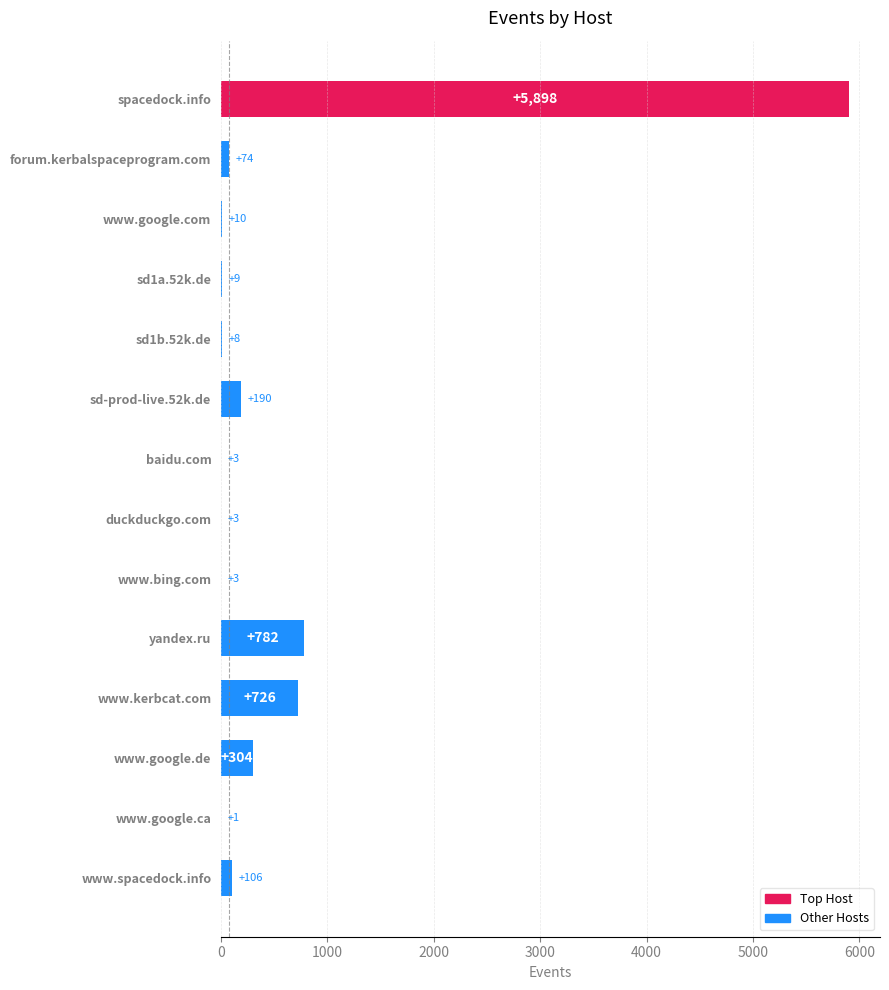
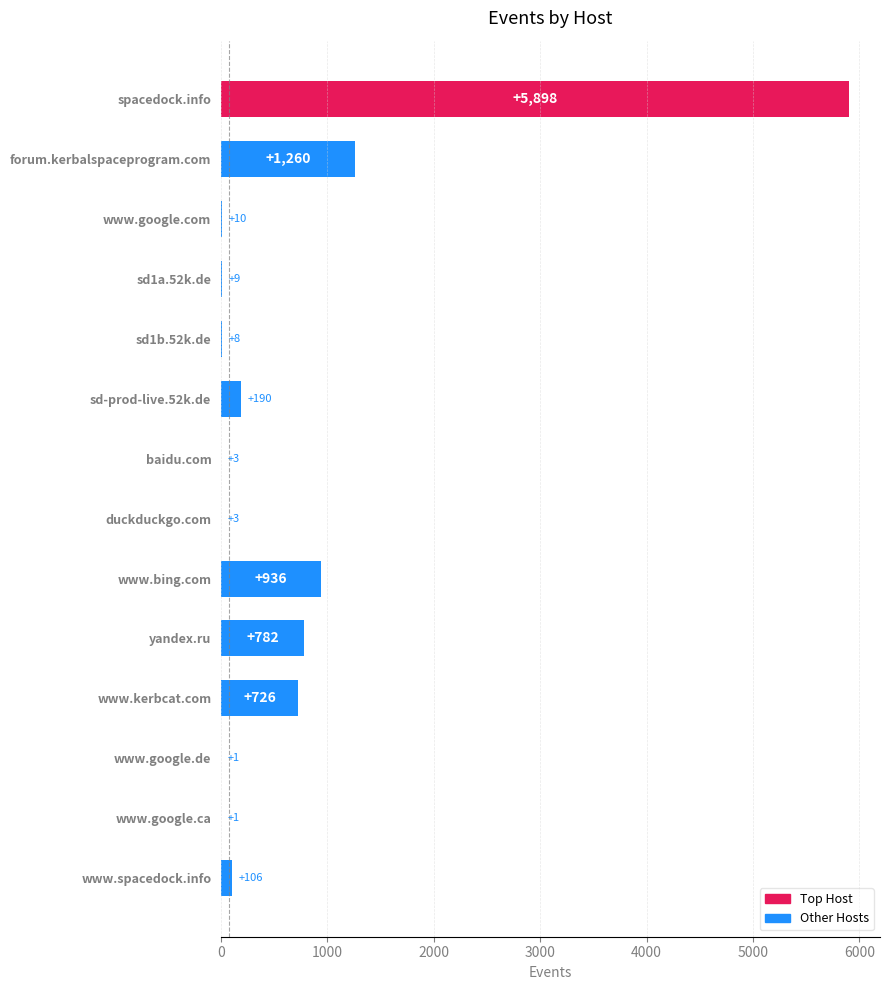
forum.kerbalspaceprogram.com: +74 -> +1,260
www.bing.com: +3 -> +936
www.google.de: +304 -> +1
